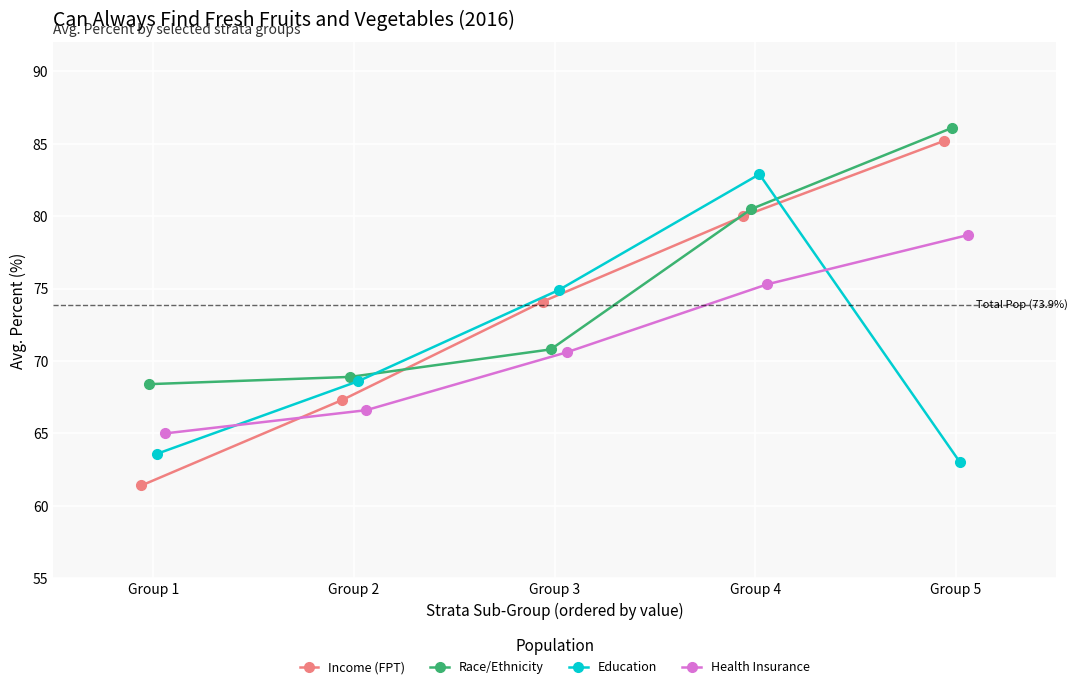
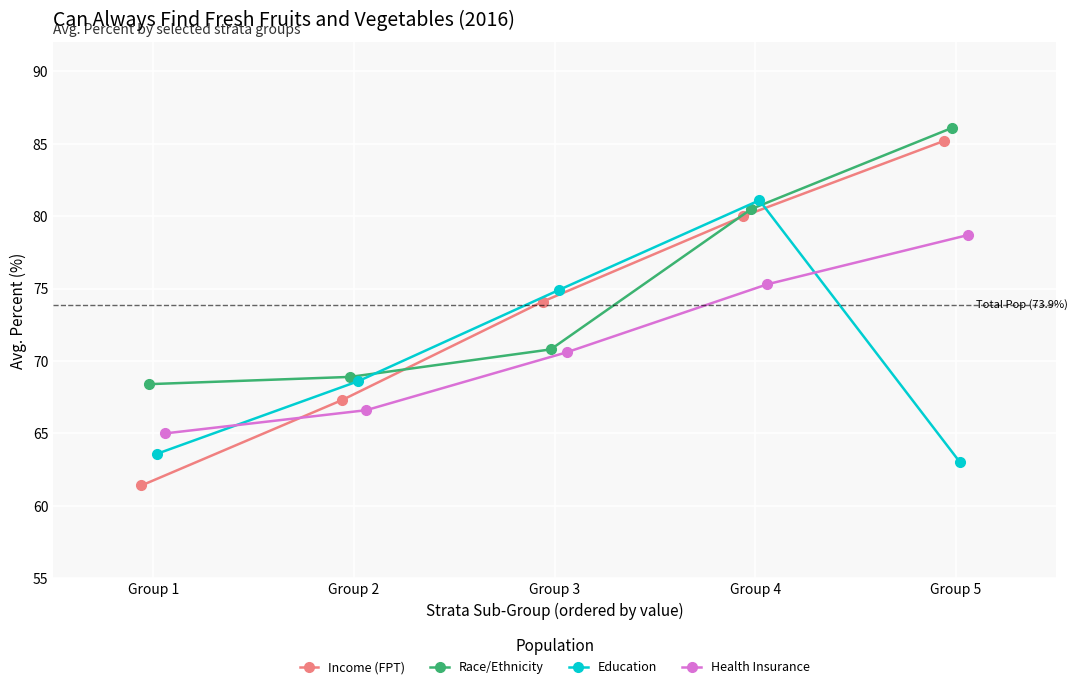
Education, Group 4: 82.9 -> 81.1
